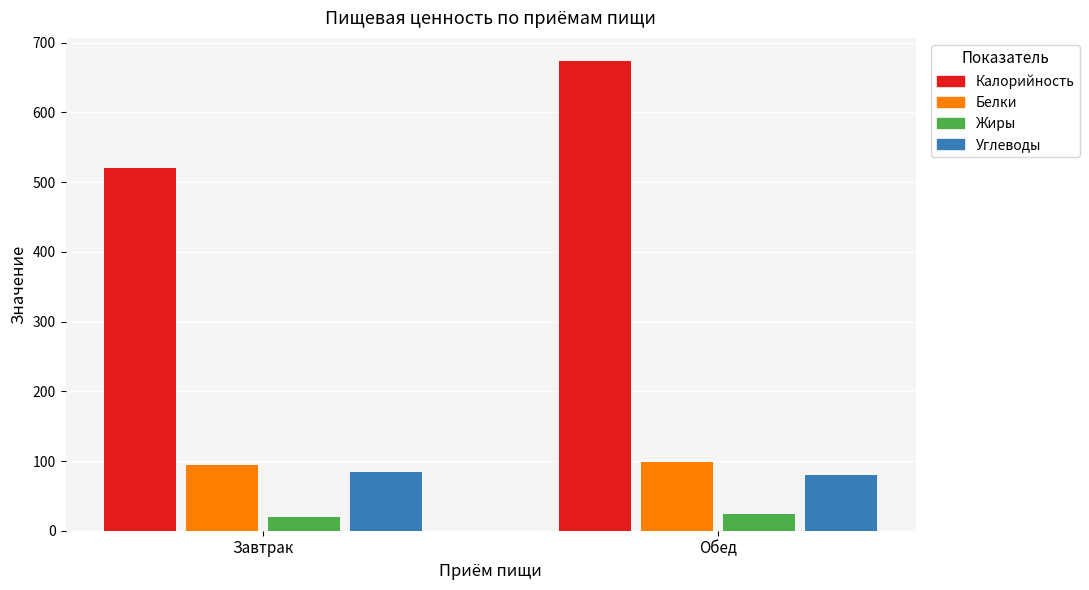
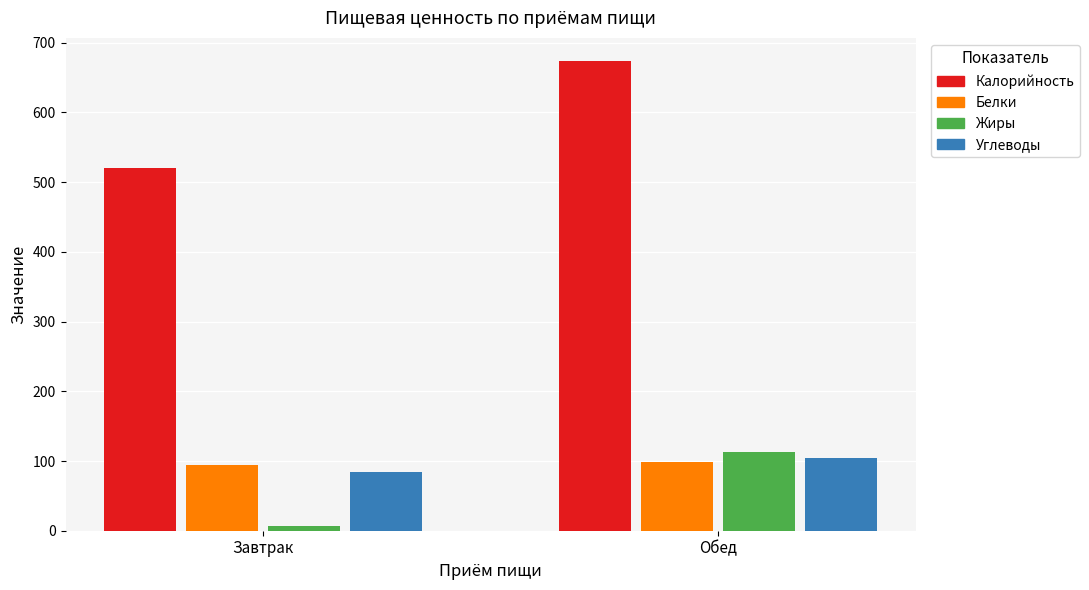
Жиры, Завтрак: 20 -> 10
Жиры, Обед: 20 -> 110
Углеводы, Обед: 80 -> 100
